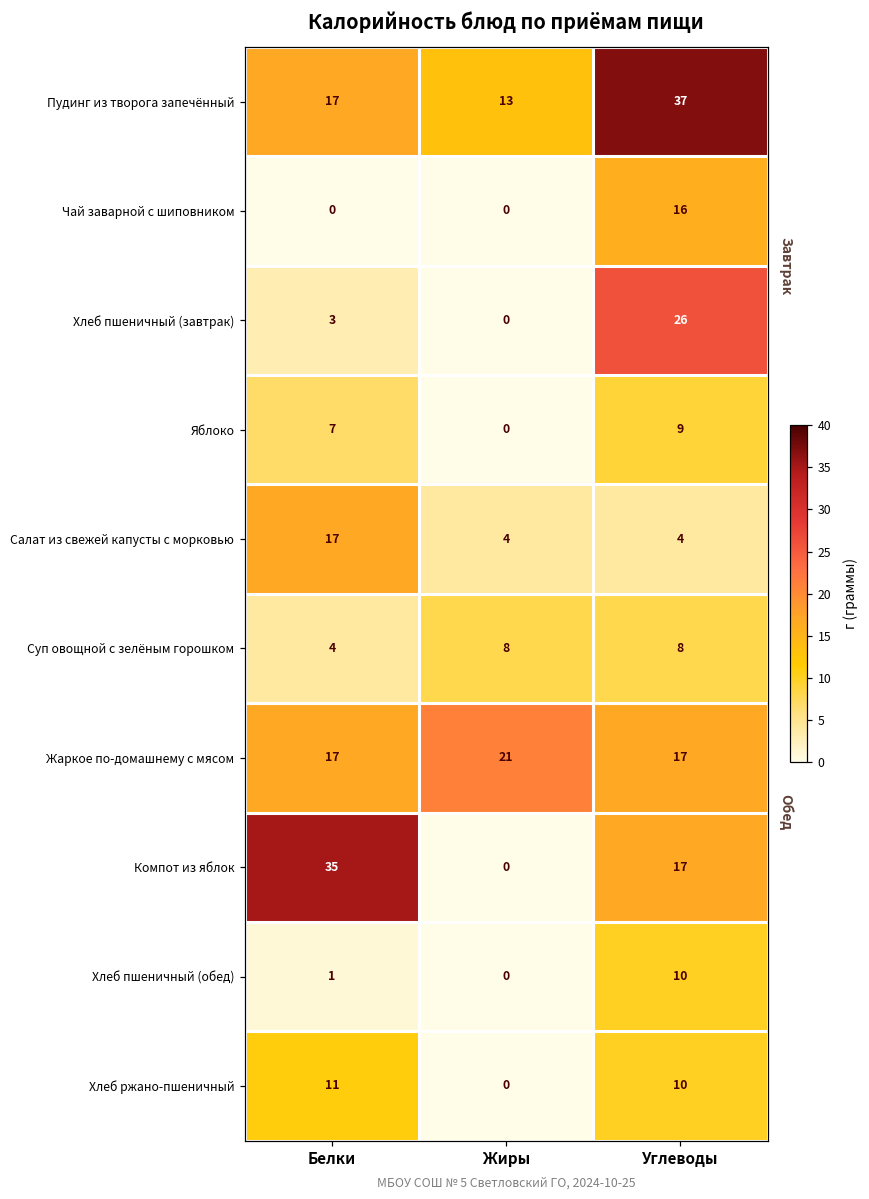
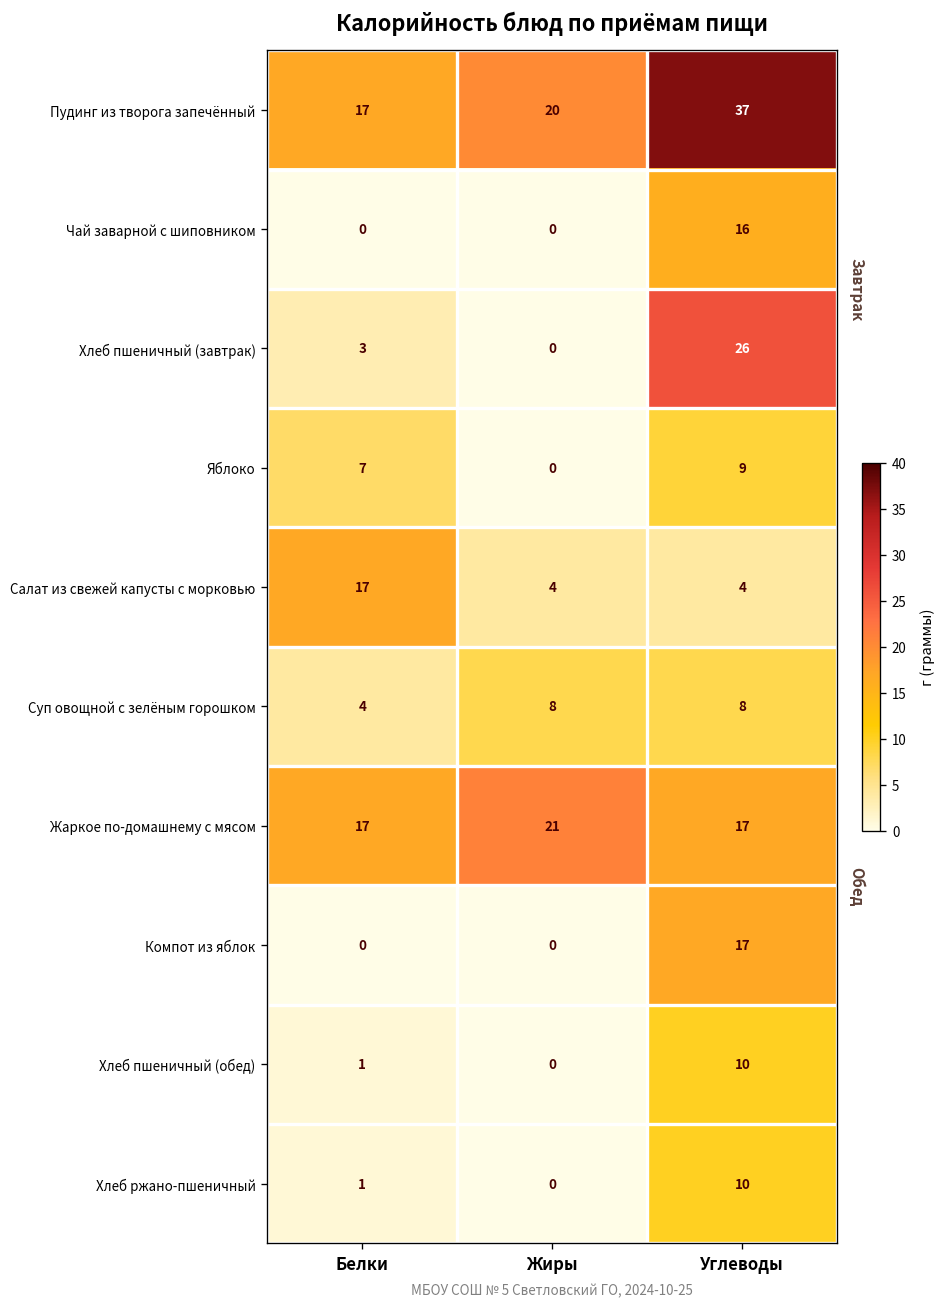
Пудинг из творога запечённый, Жиры: 13 -> 20
Компот из яблок, Белки: 35 -> 0
Хлеб ржано-пшеничный, Белки: 11 -> 1
